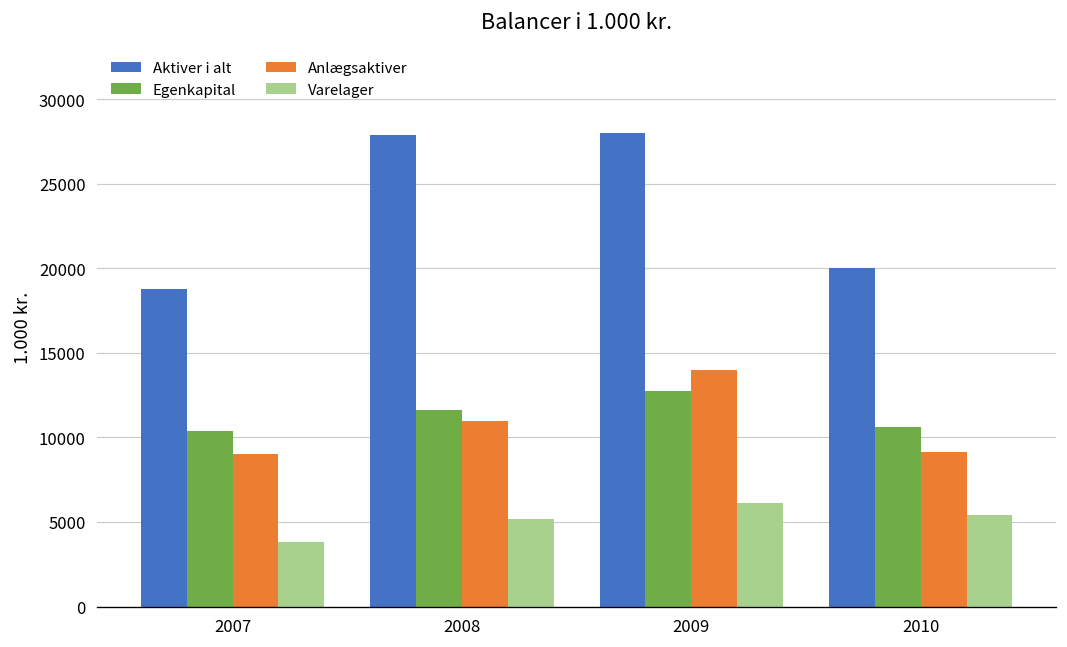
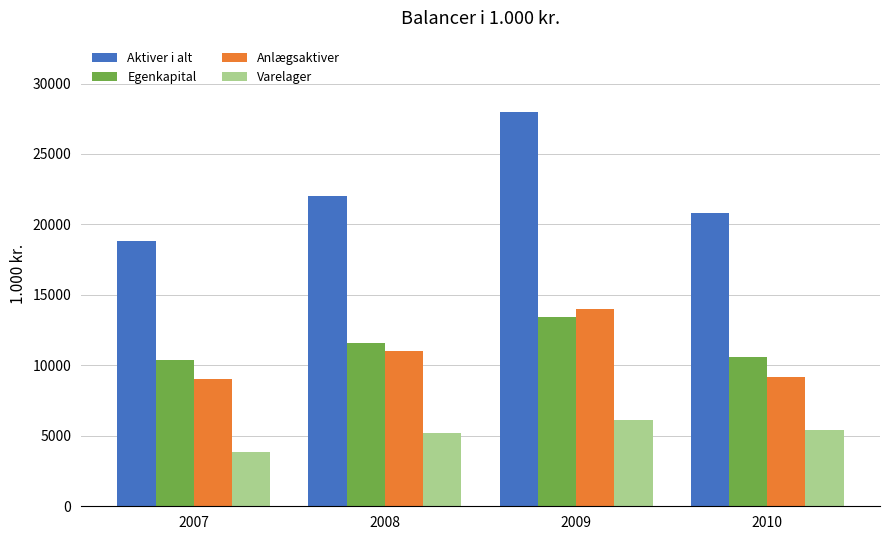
Aktiver i alt, 2008: 27900 -> 22000
Egenkapital, 2009: 12800 -> 13400
Aktiver i alt, 2010: 20000 -> 20800
